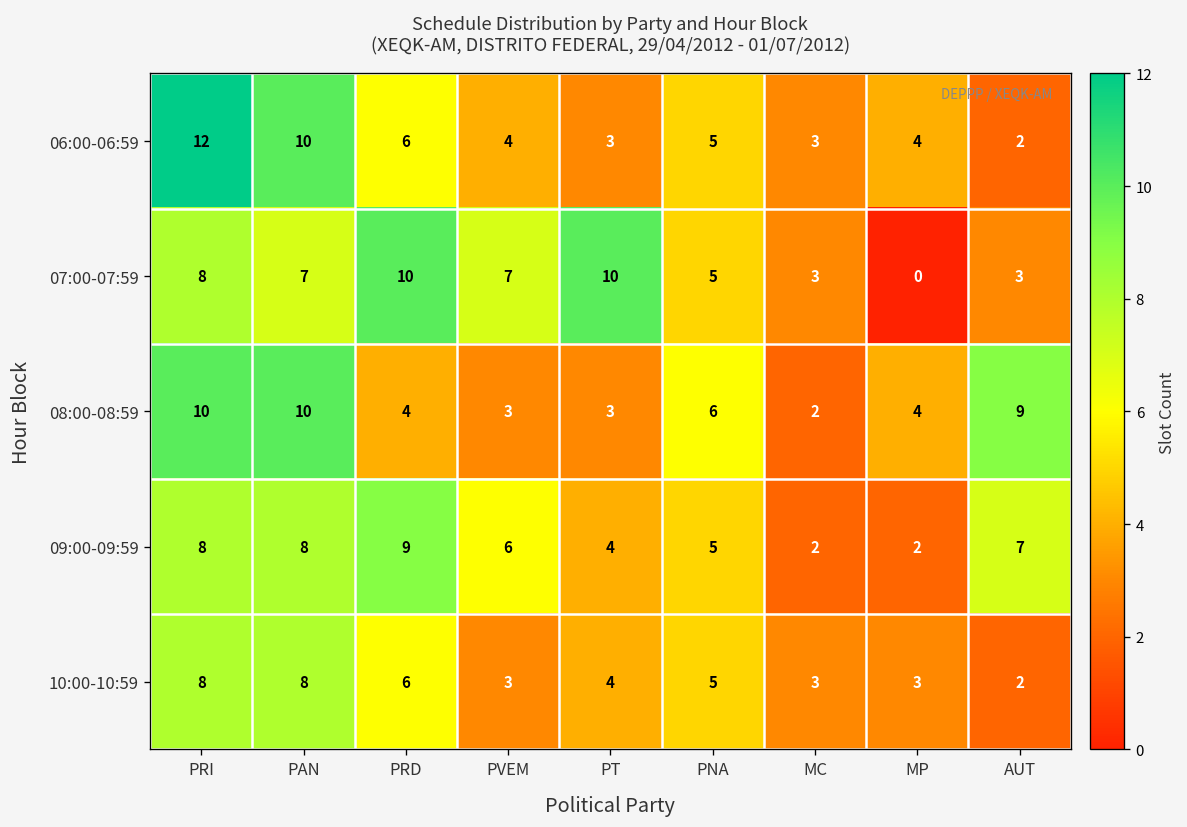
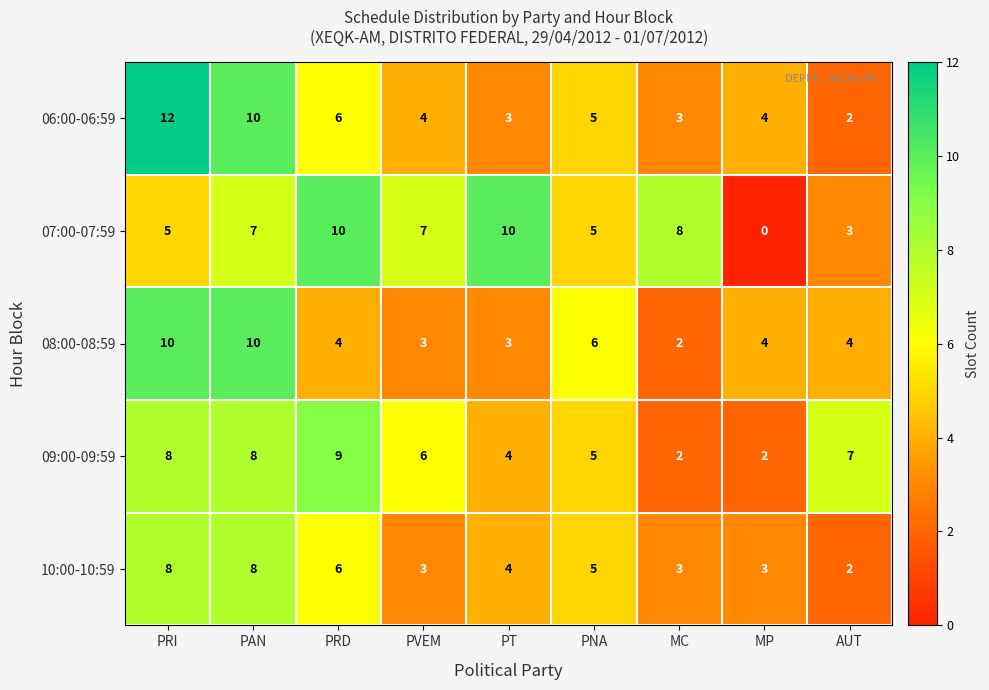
07:00-07:59, PRI: 8 -> 5
07:00-07:59, MC: 3 -> 8
08:00-08:59, AUT: 9 -> 4
